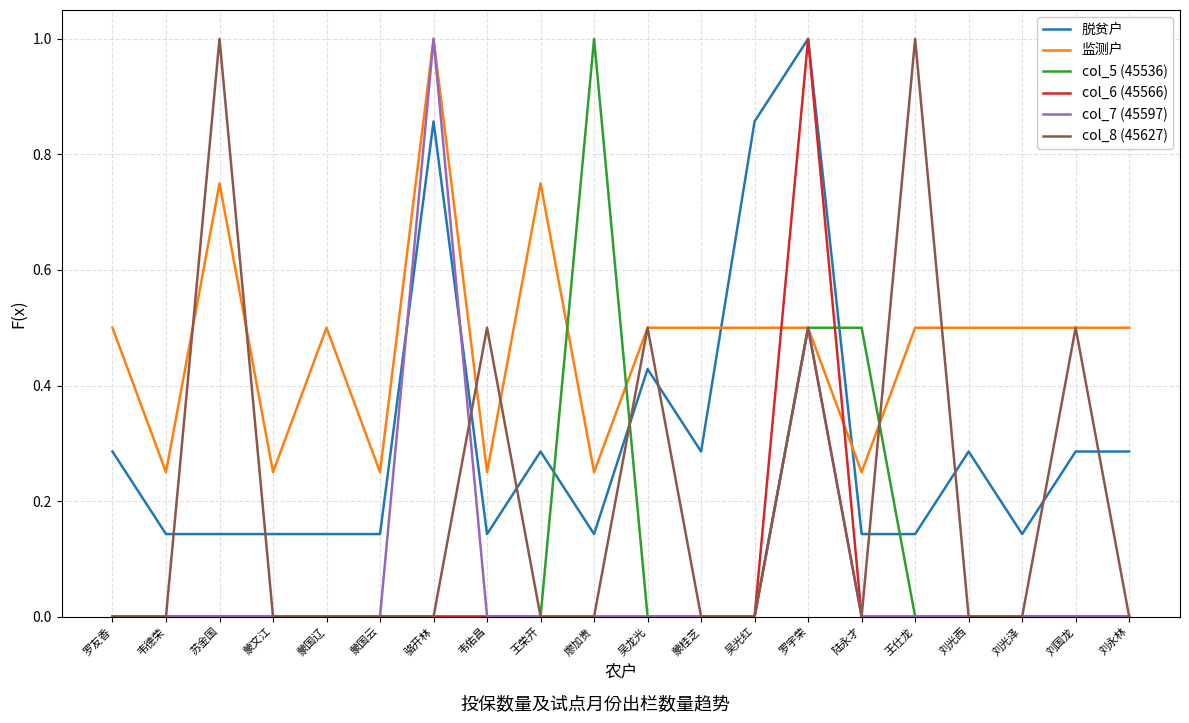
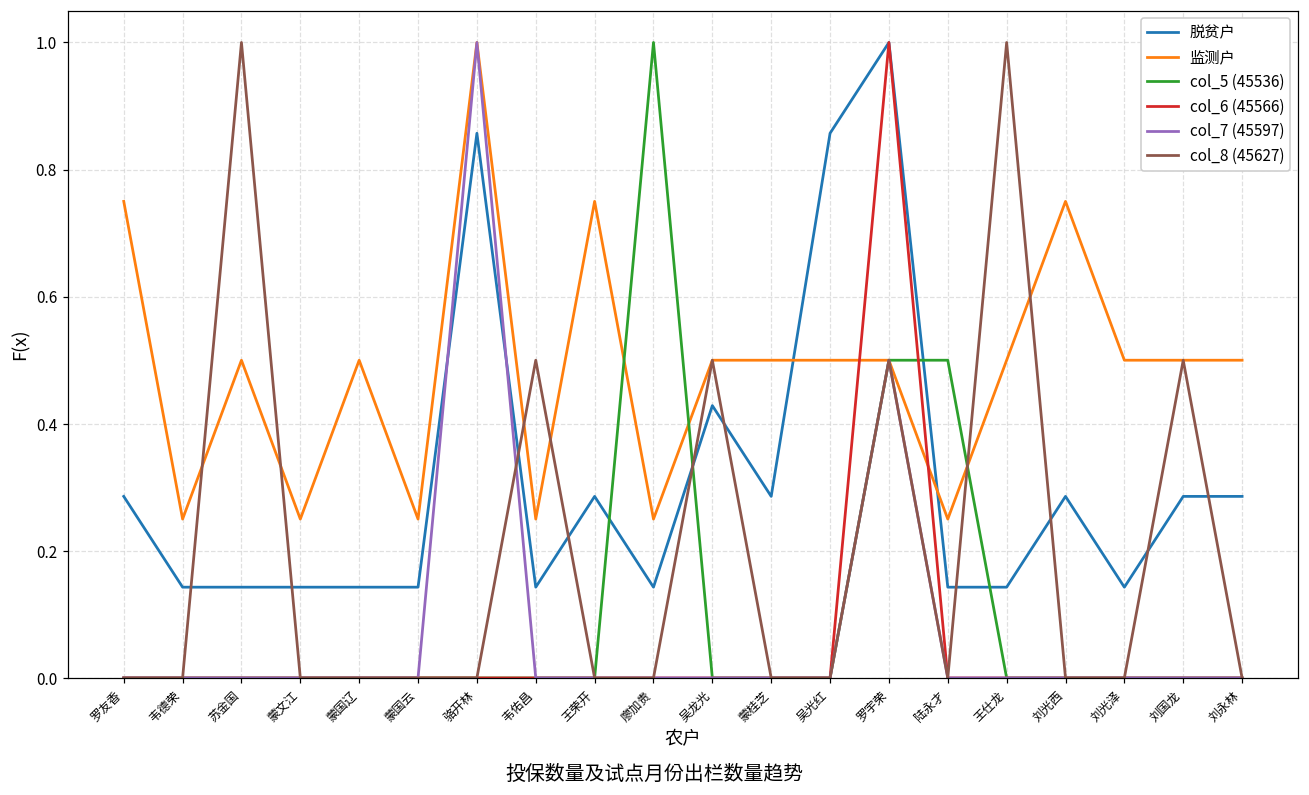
监测户, 罗友香: 0.50 -> 0.75
监测户, 苏金国: 0.75 -> 0.50
监测户, 刘光西: 0.50 -> 0.75
